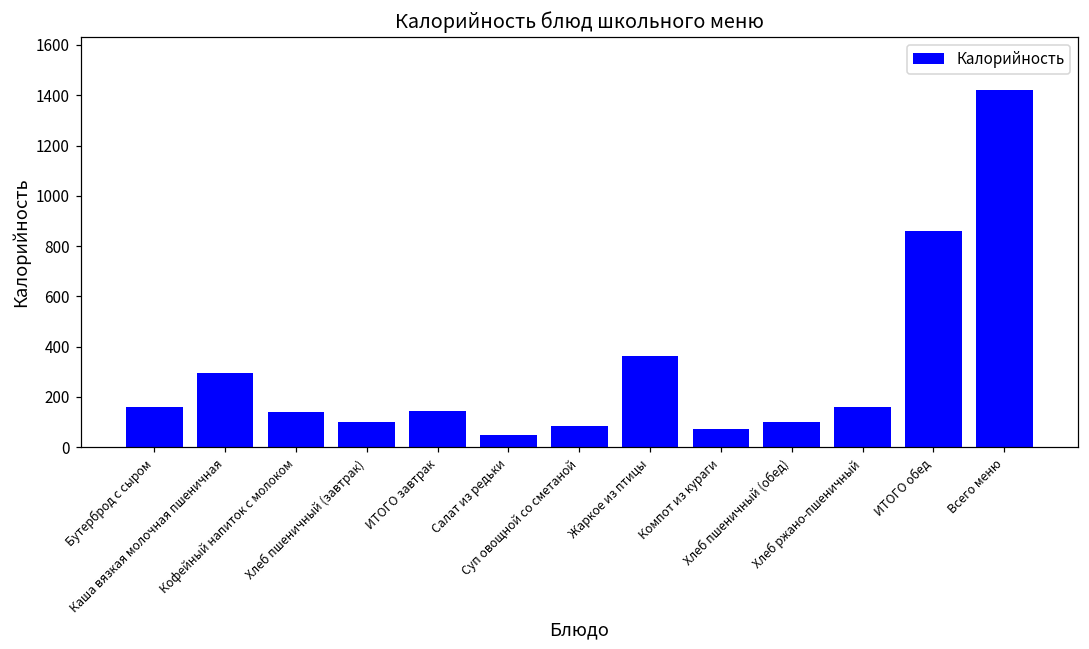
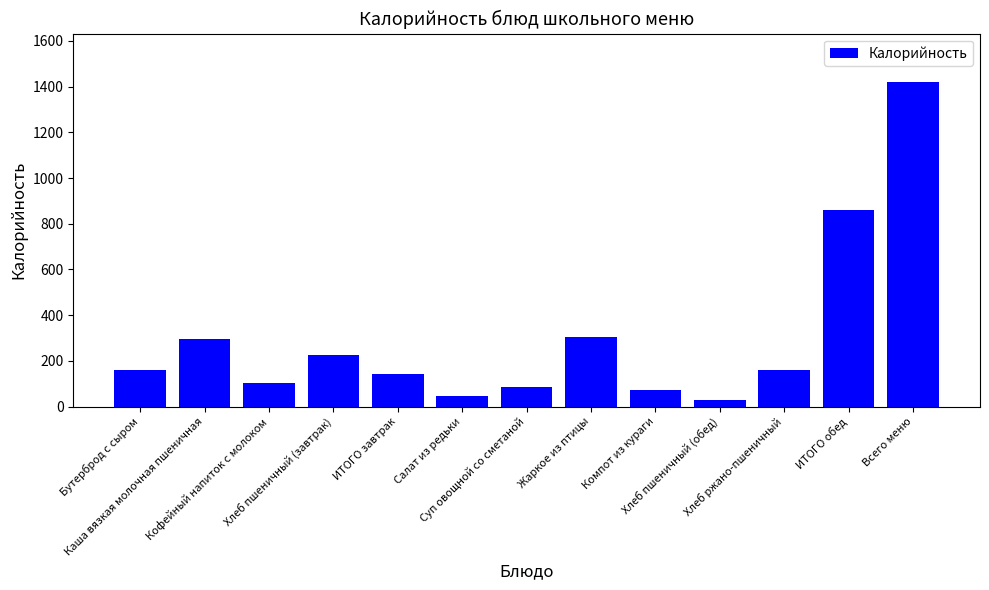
Кофейный напиток с молоком: 140 -> 100
Хлеб пшеничный (завтрак): 100 -> 230
Жаркое из птицы: 360 -> 310
Хлеб пшеничный (обед): 100 -> 30
